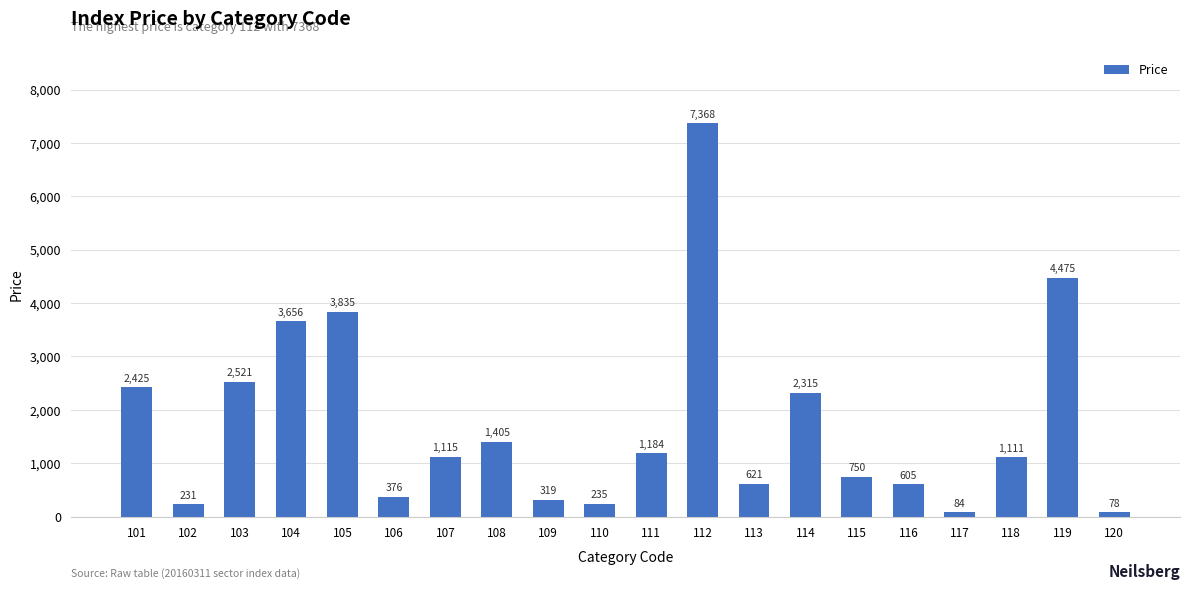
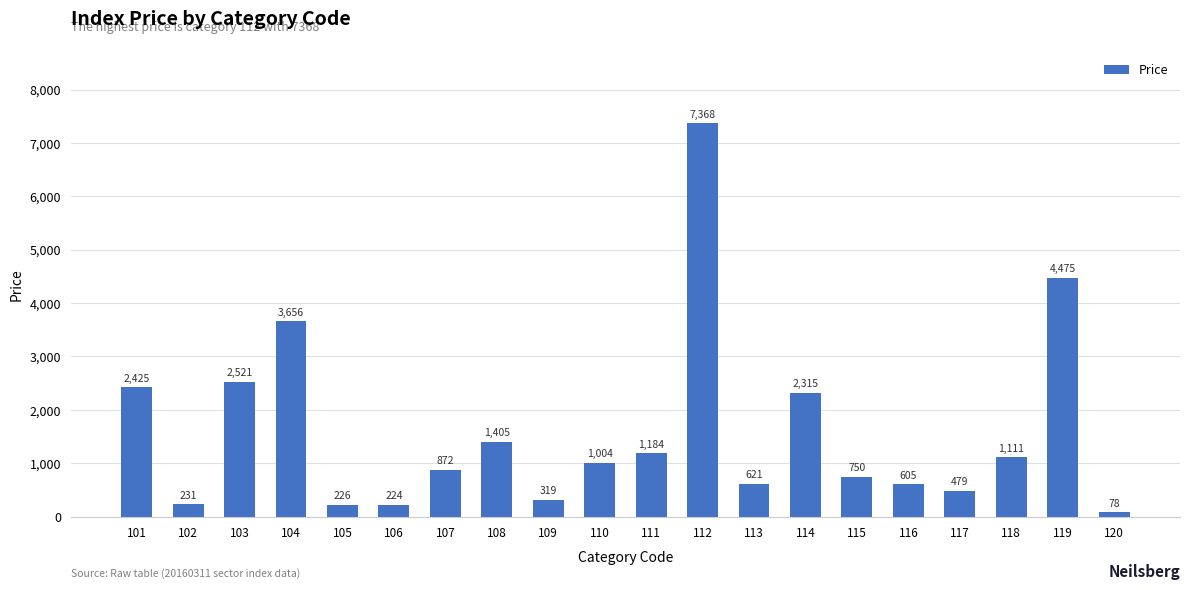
105: 3,835 -> 226
106: 376 -> 224
107: 1,115 -> 872
110: 235 -> 1,004
117: 84 -> 479
